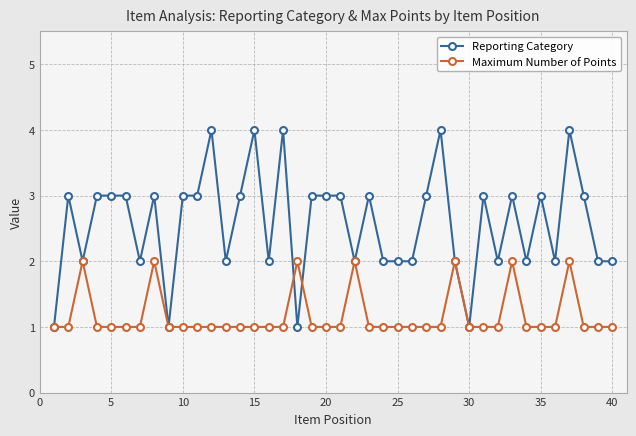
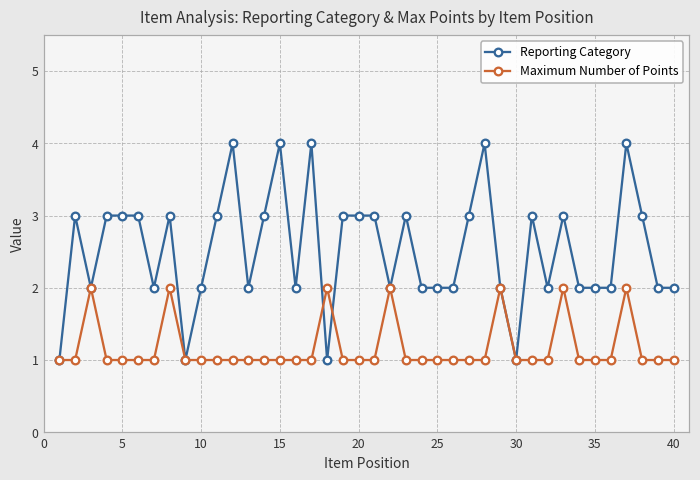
Reporting Category, 10: 3 -> 2
Reporting Category, 35: 3 -> 2
